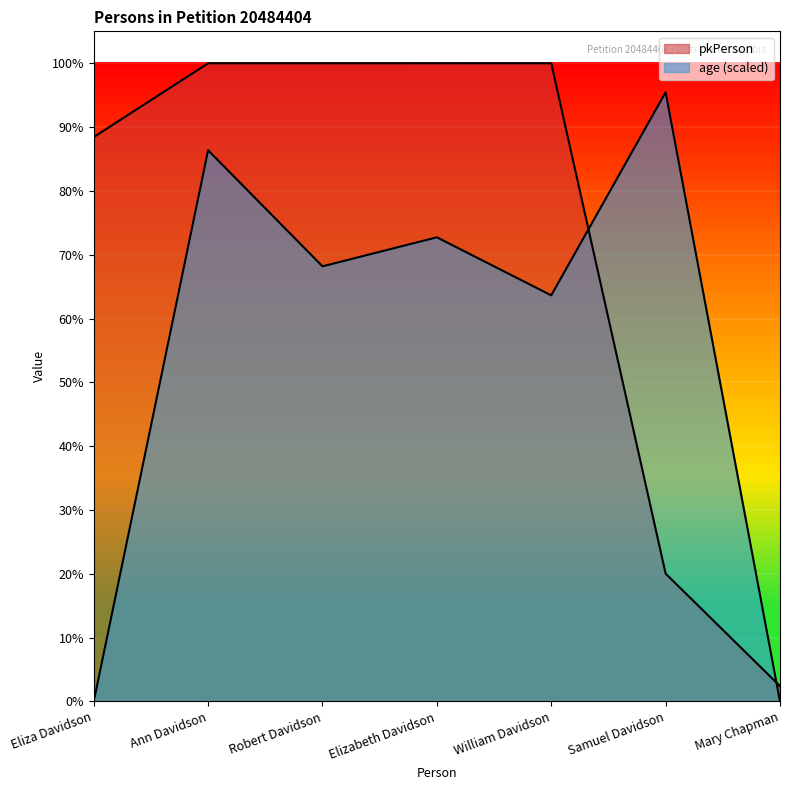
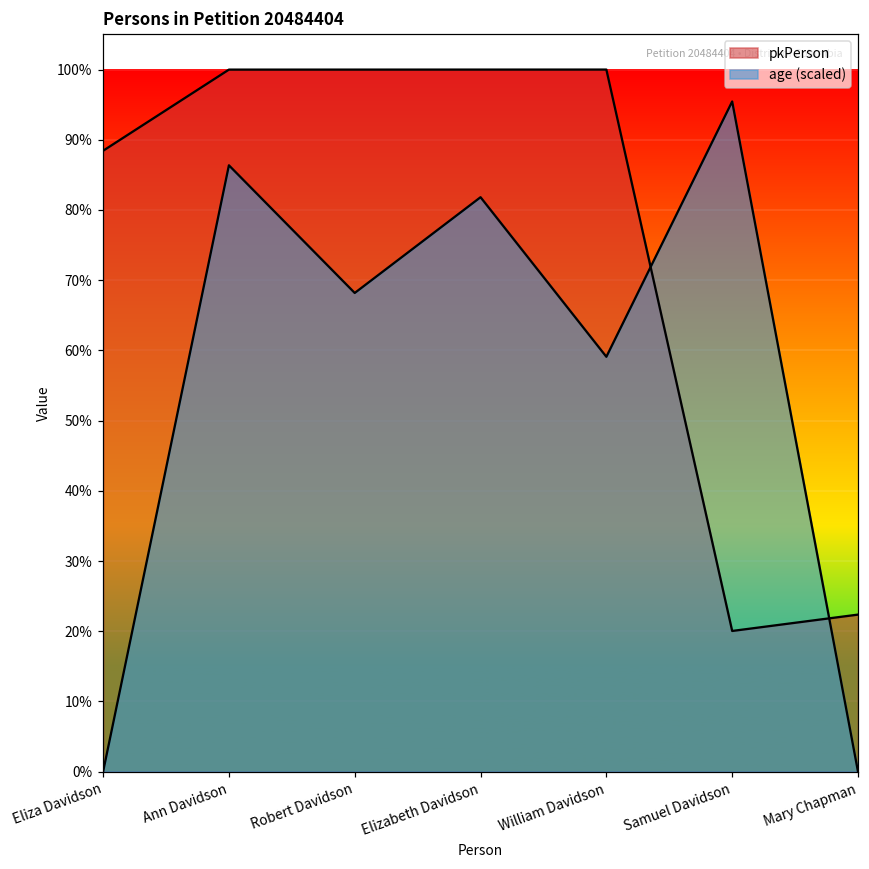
age (scaled), Elizabeth Davidson: 73% -> 82%
age (scaled), William Davidson: 64% -> 59%
pkPerson, Mary Chapman: 2% -> 22%
